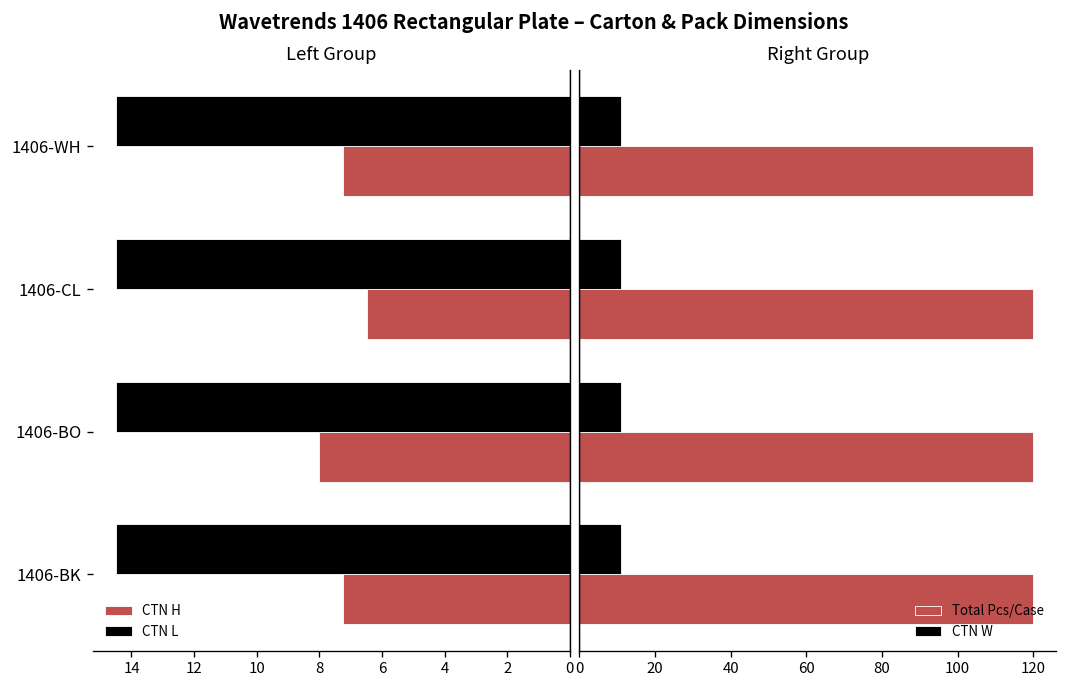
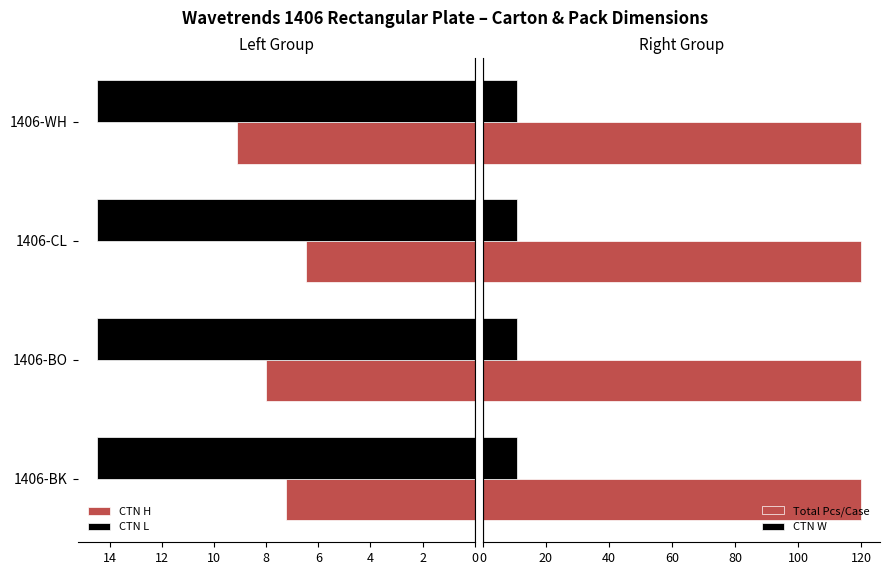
Left Group, CTN H, 1406-WH: 7.3 -> 9.1
